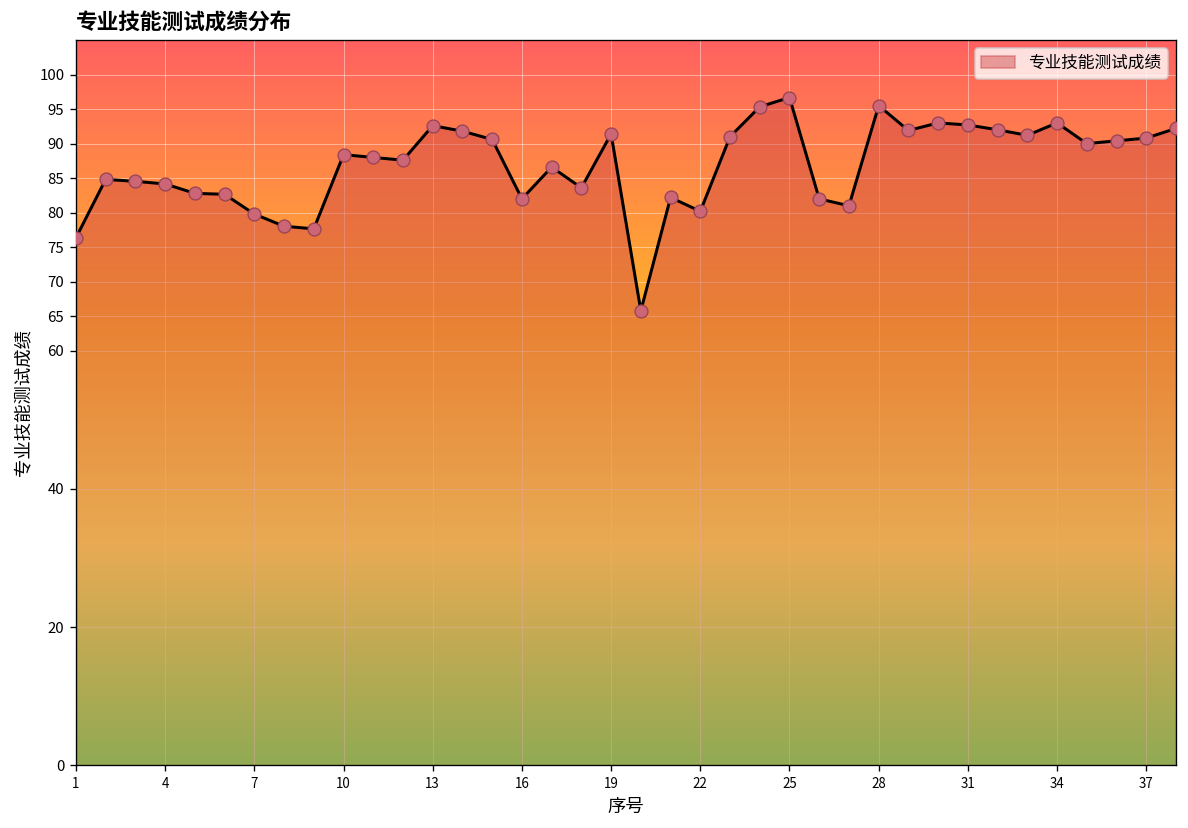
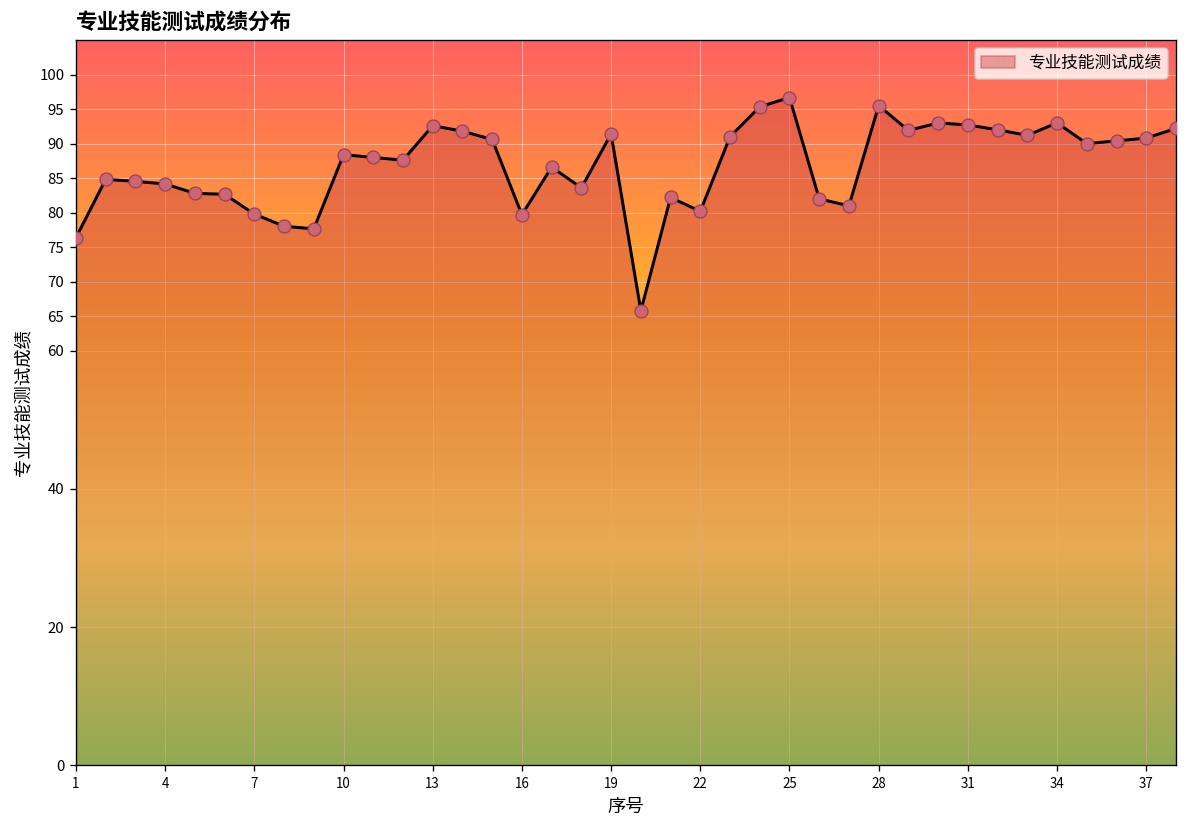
16: 82 -> 80
